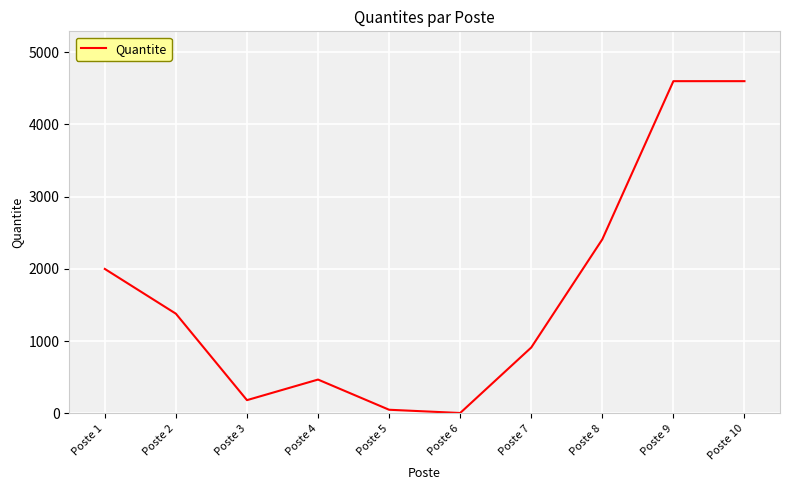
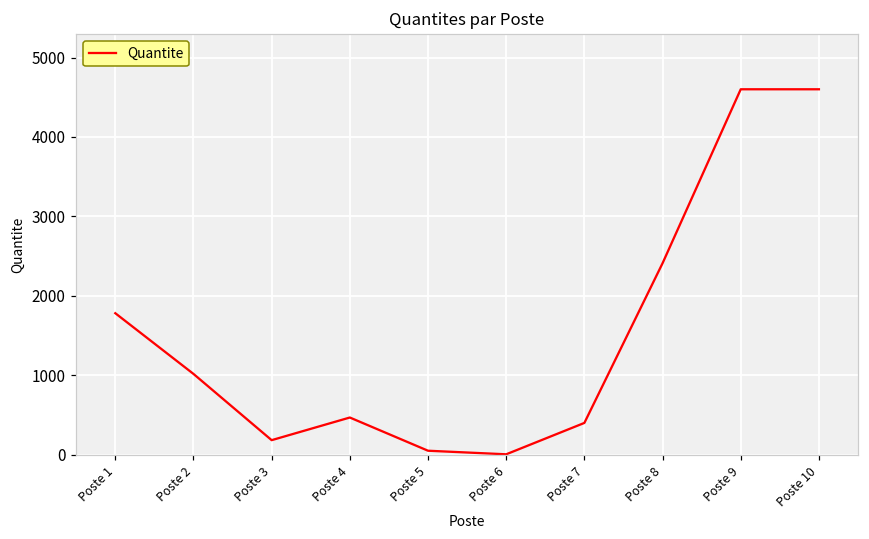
Poste 1: 2000 -> 1800
Poste 2: 1400 -> 1000
Poste 7: 900 -> 400
